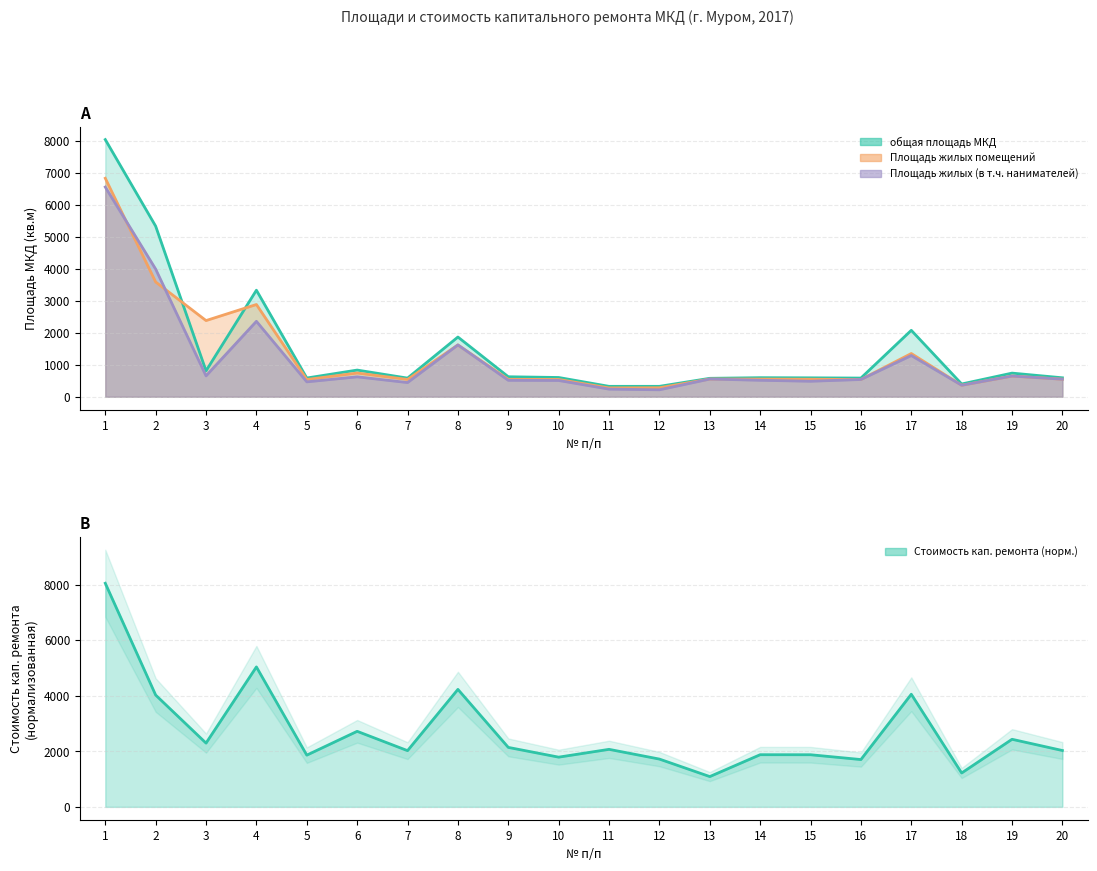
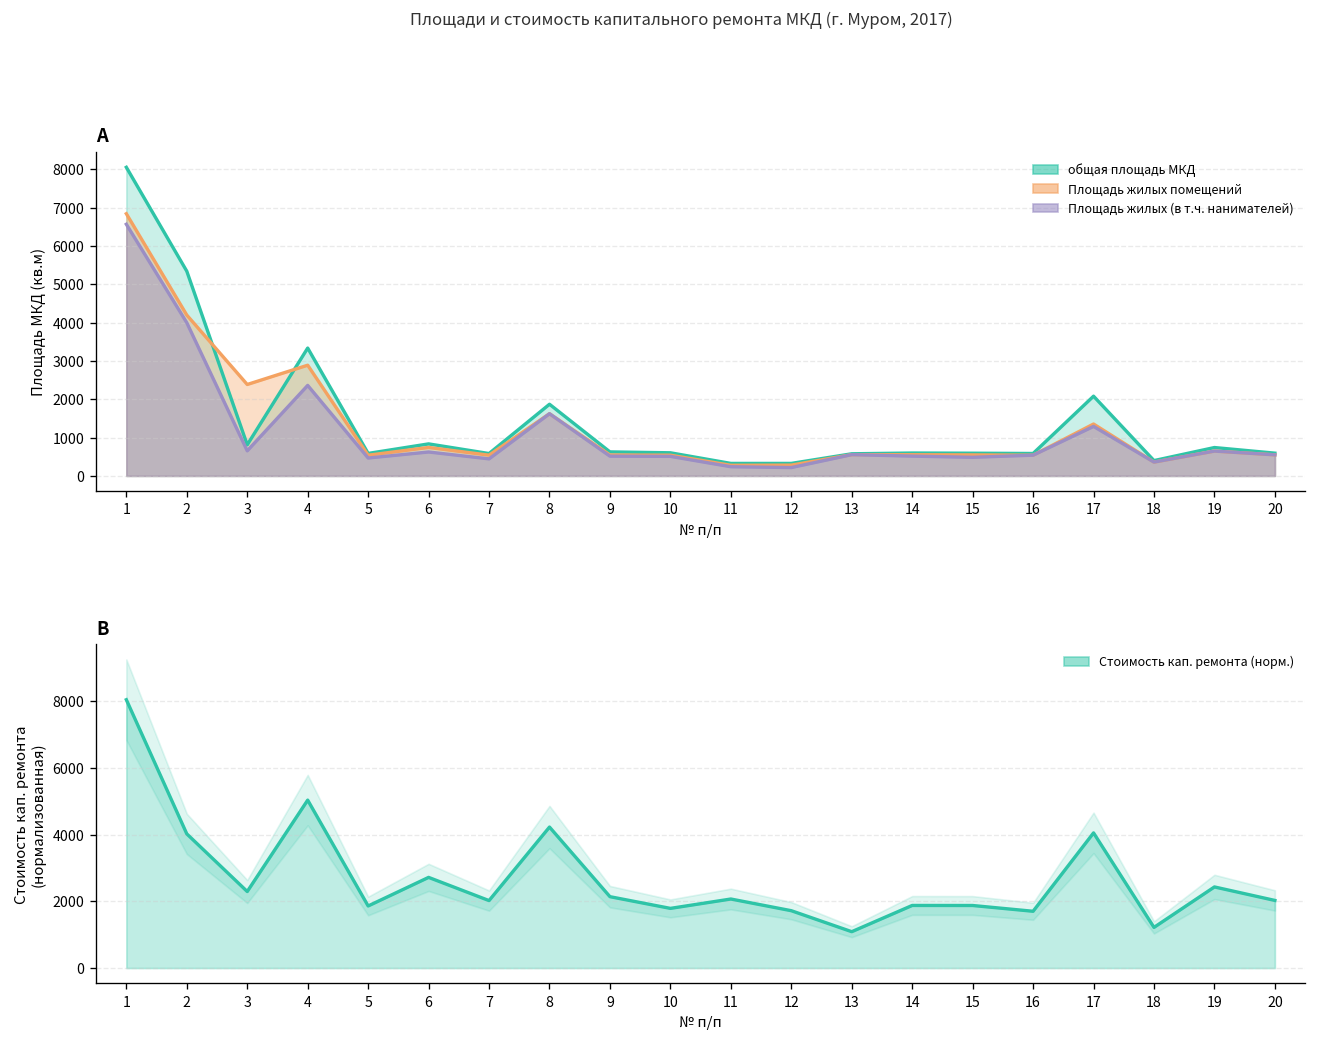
A, Площадь жилых помещений, 2: 3600 -> 4200
